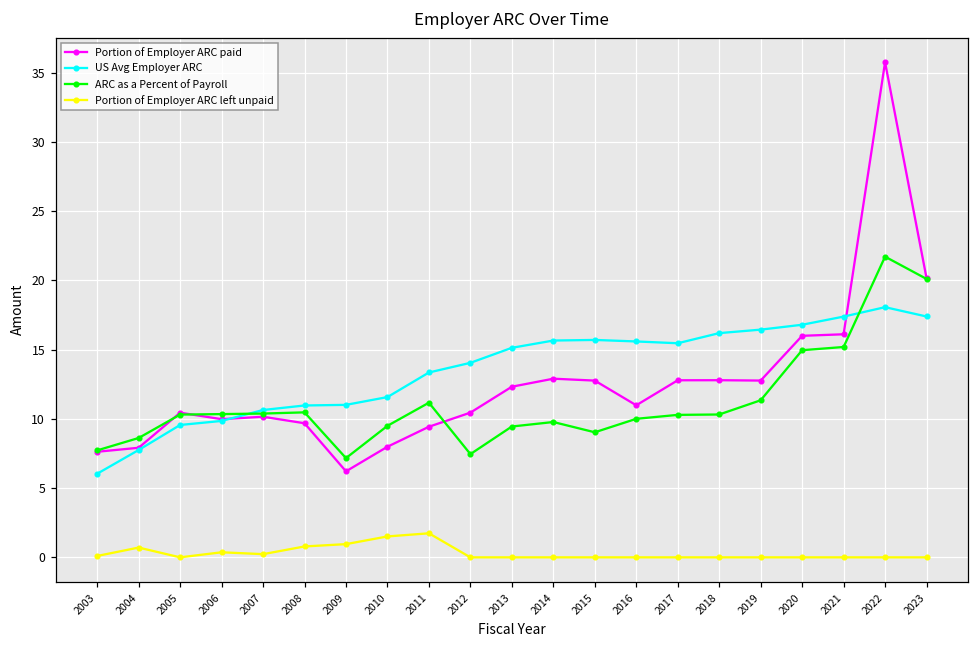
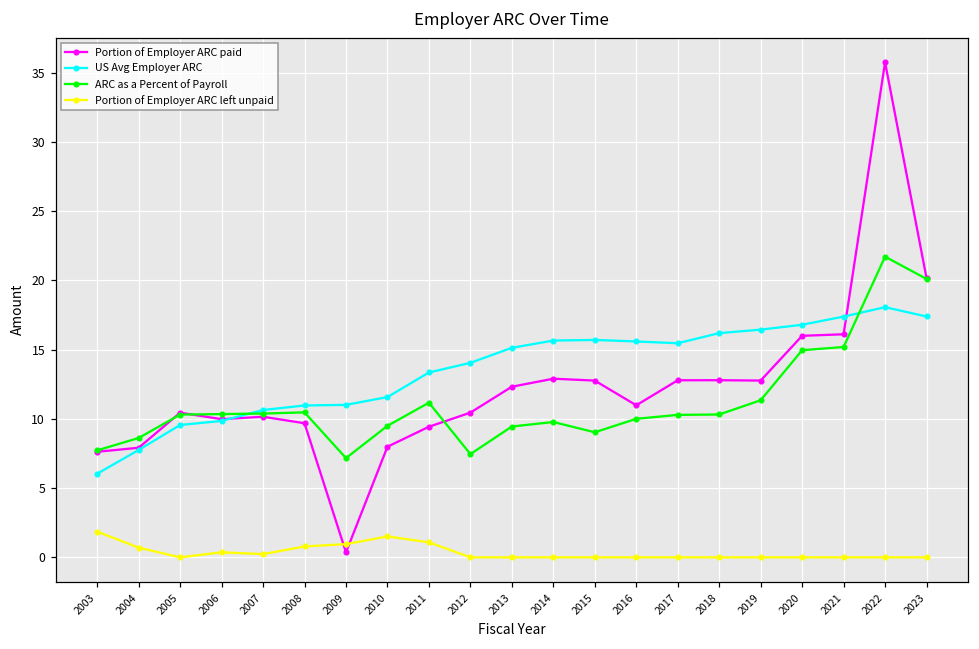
Portion of Employer ARC left unpaid, 2003: 0.1 -> 1.9
Portion of Employer ARC paid, 2009: 6.2 -> 0.4
Portion of Employer ARC left unpaid, 2011: 1.7 -> 1.1
